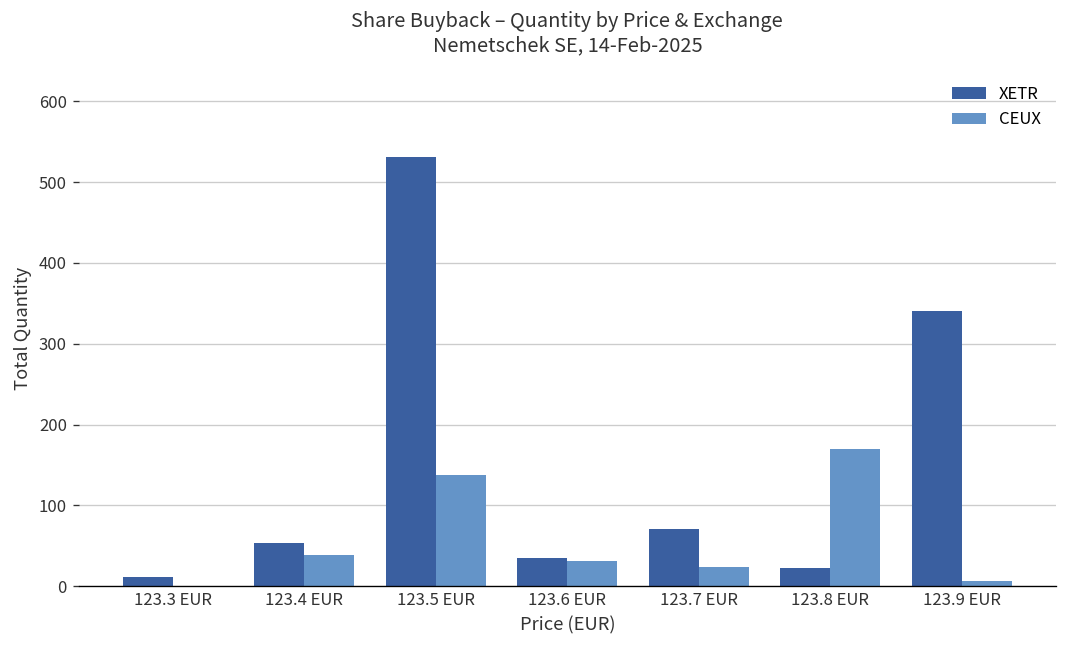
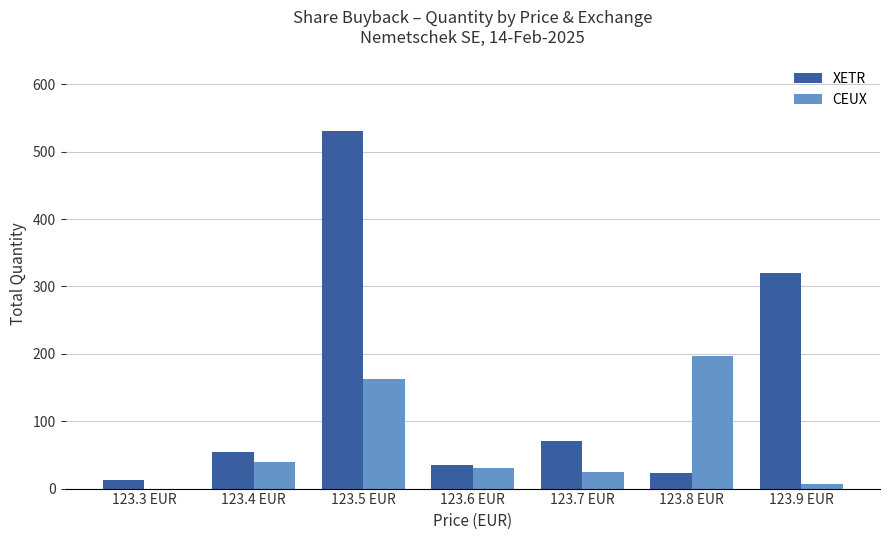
CEUX, 123.5 EUR: 140 -> 160
CEUX, 123.8 EUR: 170 -> 200
XETR, 123.9 EUR: 340 -> 320
